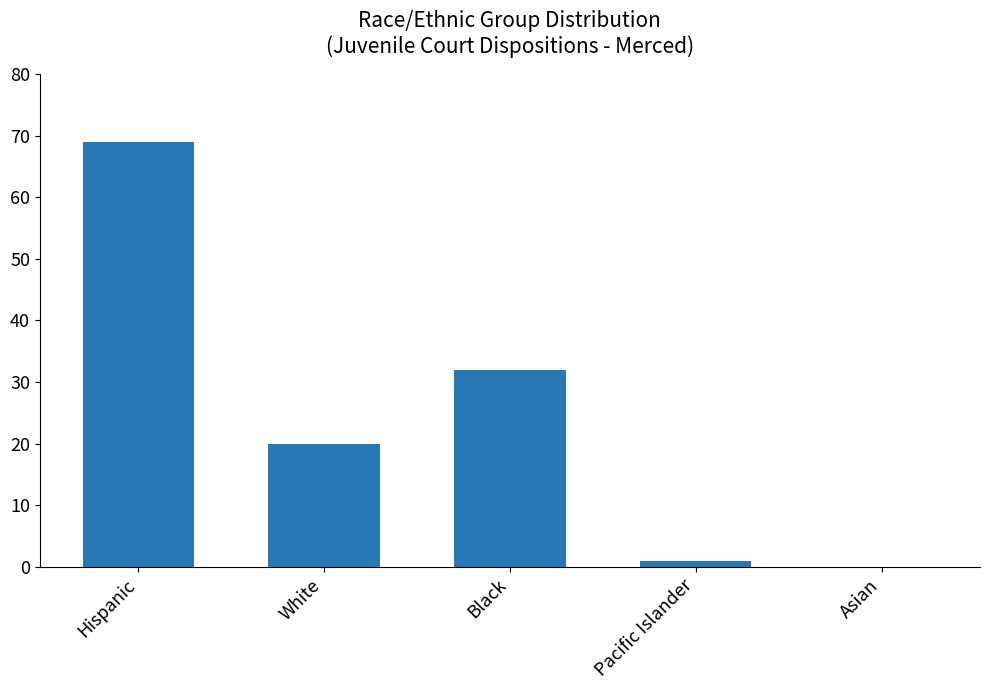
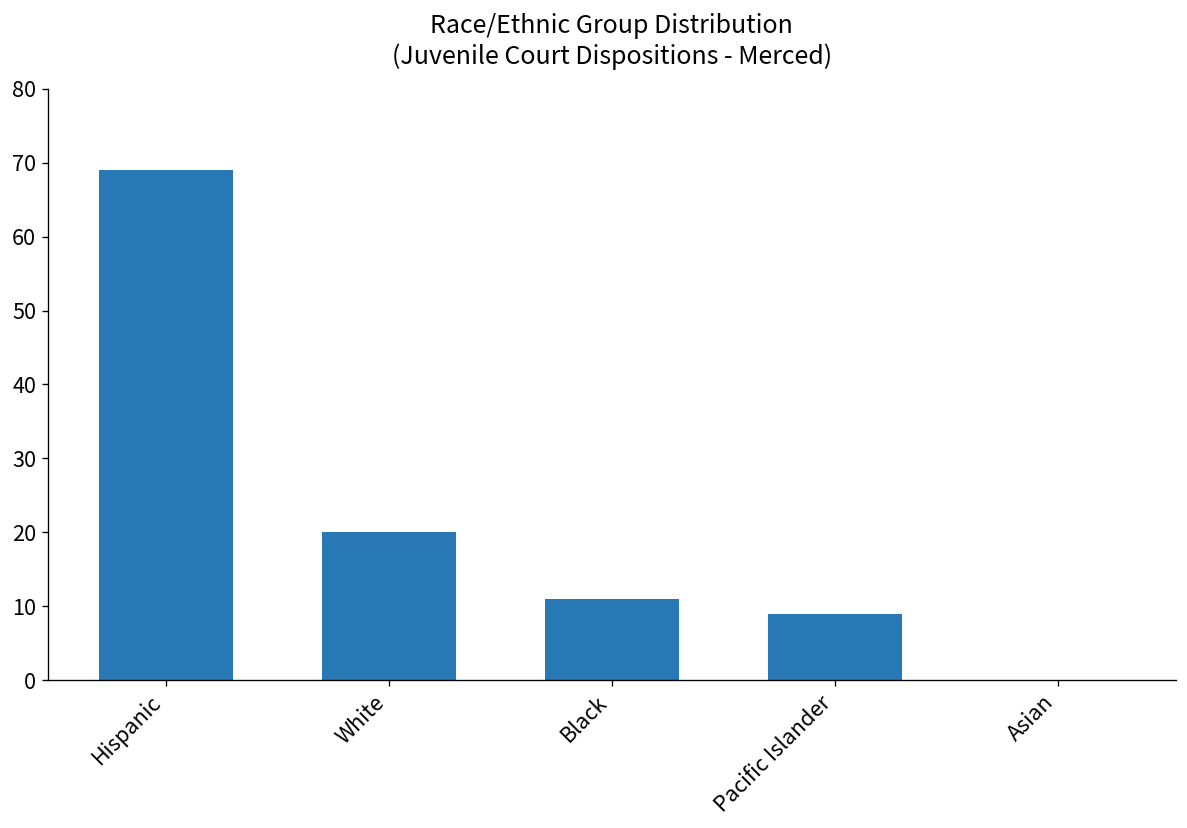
Black: 32 -> 11
Pacific Islander: 1 -> 9
